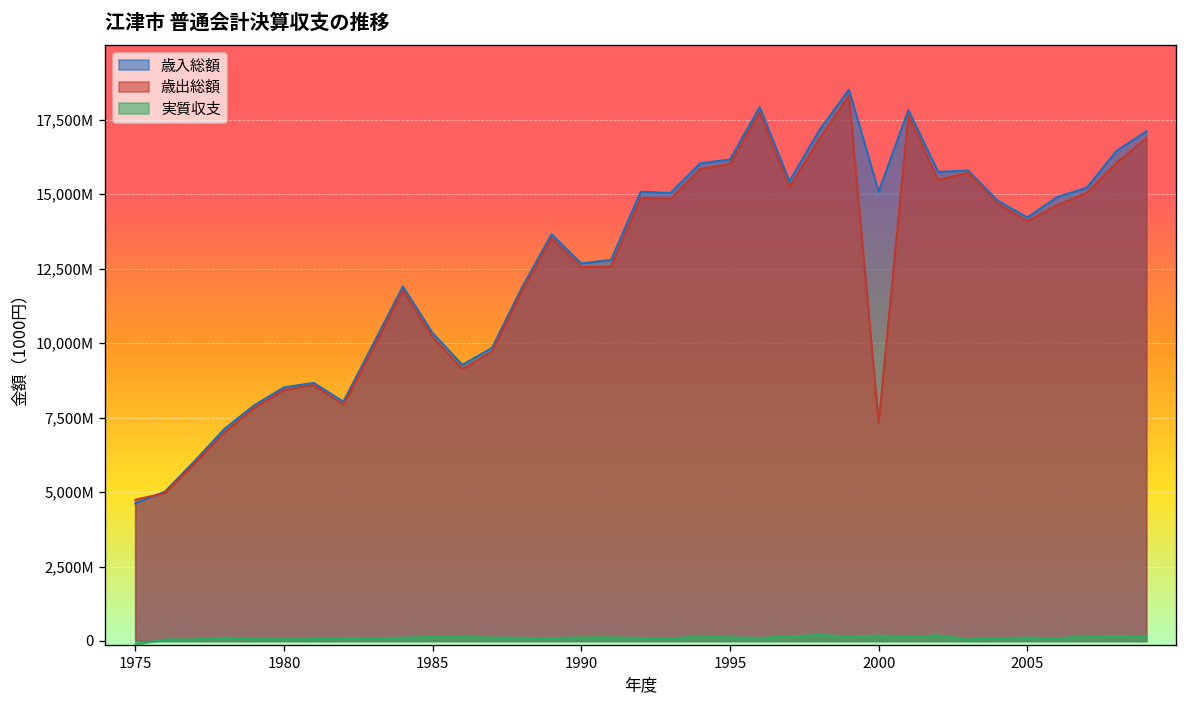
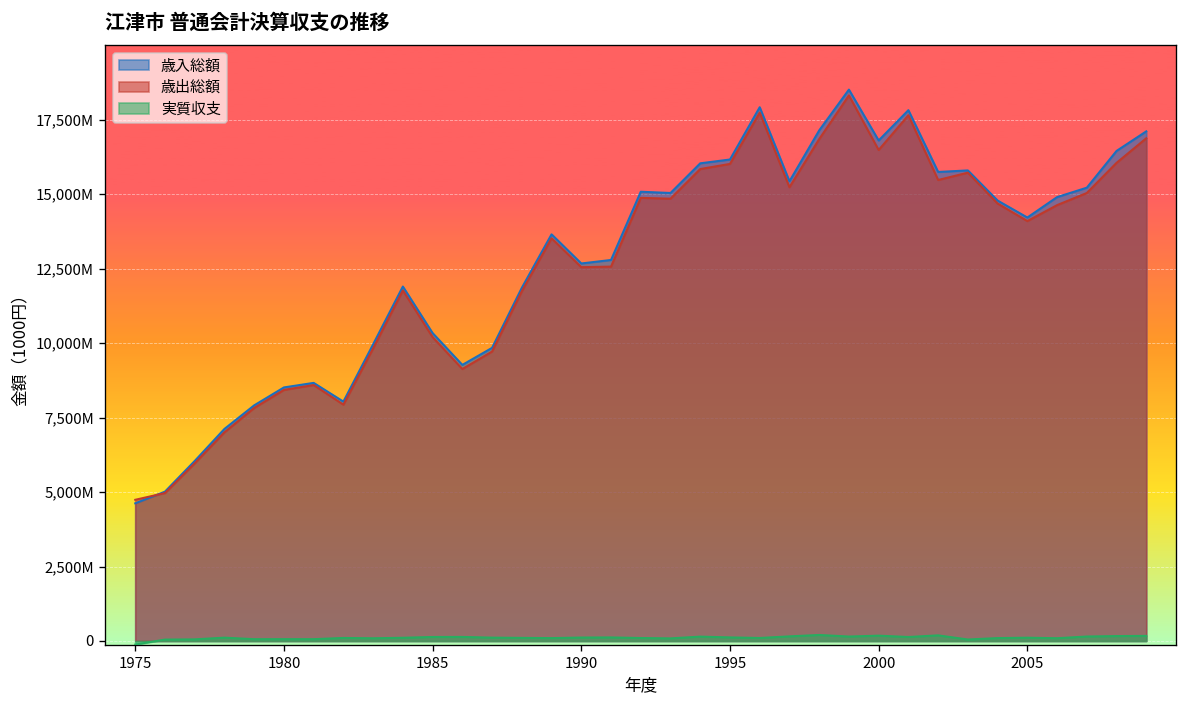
歳入総額, 2000: 15,100,000,000 -> 16,800,000,000
歳出総額, 2000: 7,300,000,000 -> 16,500,000,000
